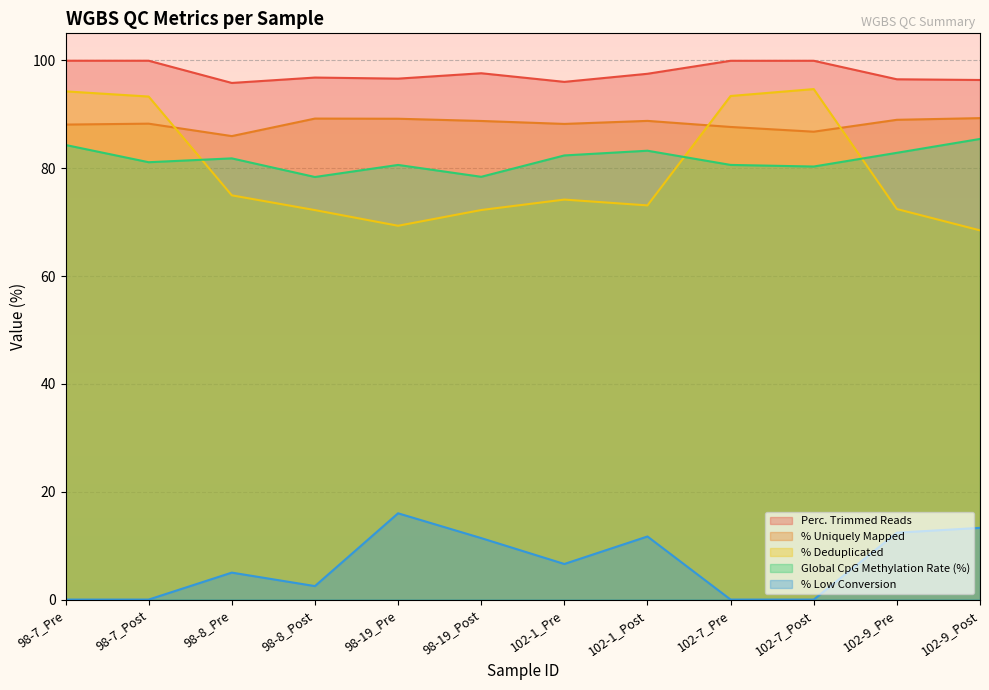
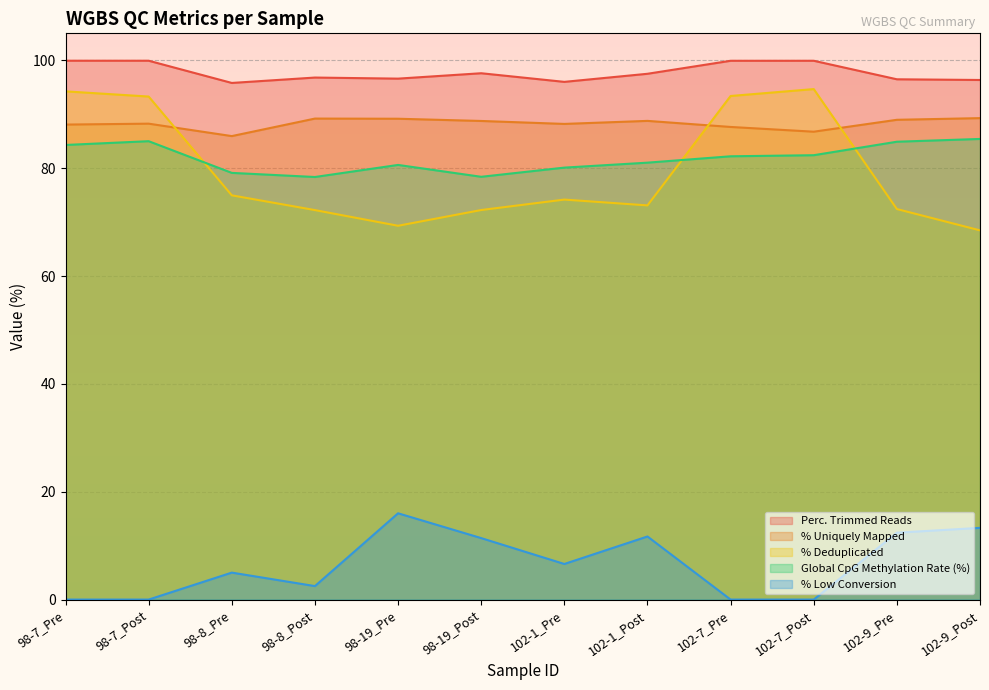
Global CpG Methylation Rate (%), 98-7_Post: 81 -> 85
Global CpG Methylation Rate (%), 98-8_Pre: 82 -> 79
Global CpG Methylation Rate (%), 102-1_Pre: 82 -> 80
Global CpG Methylation Rate (%), 102-1_Post: 83 -> 81
Global CpG Methylation Rate (%), 102-7_Pre: 81 -> 82
Global CpG Methylation Rate (%), 102-7_Post: 80 -> 82
Global CpG Methylation Rate (%), 102-9_Pre: 83 -> 85
